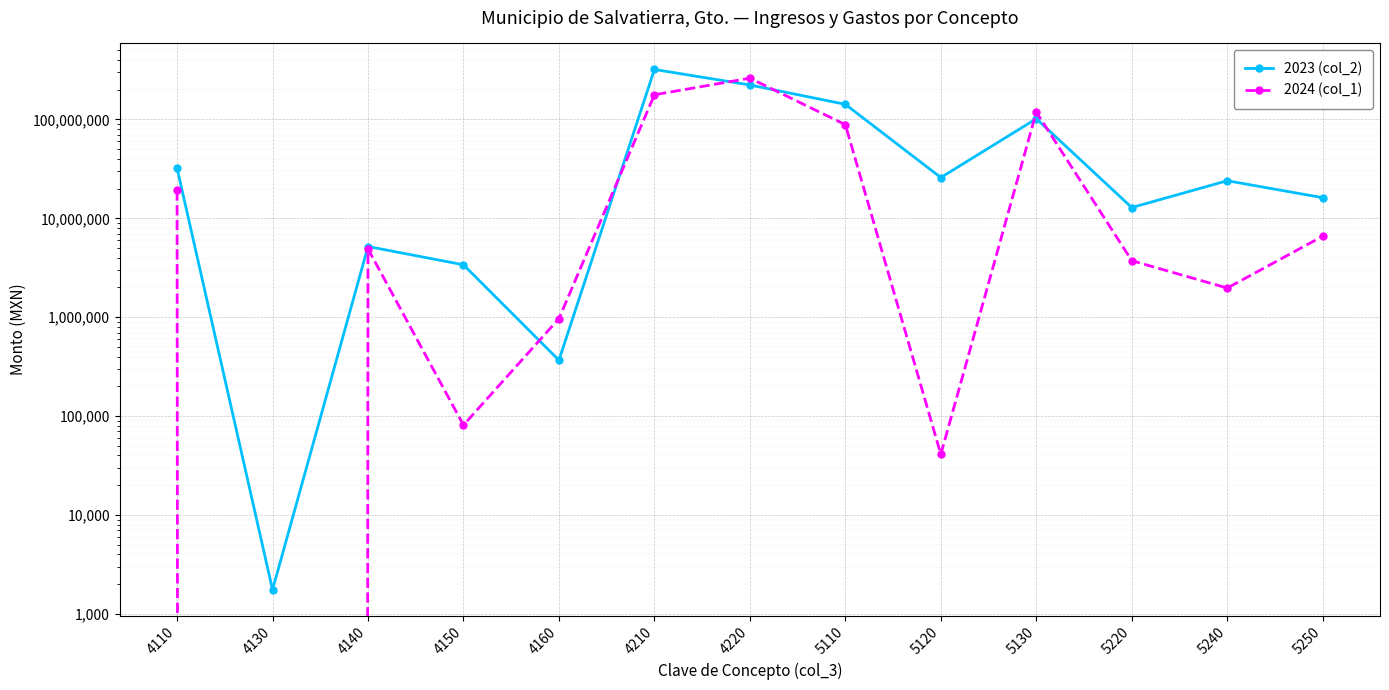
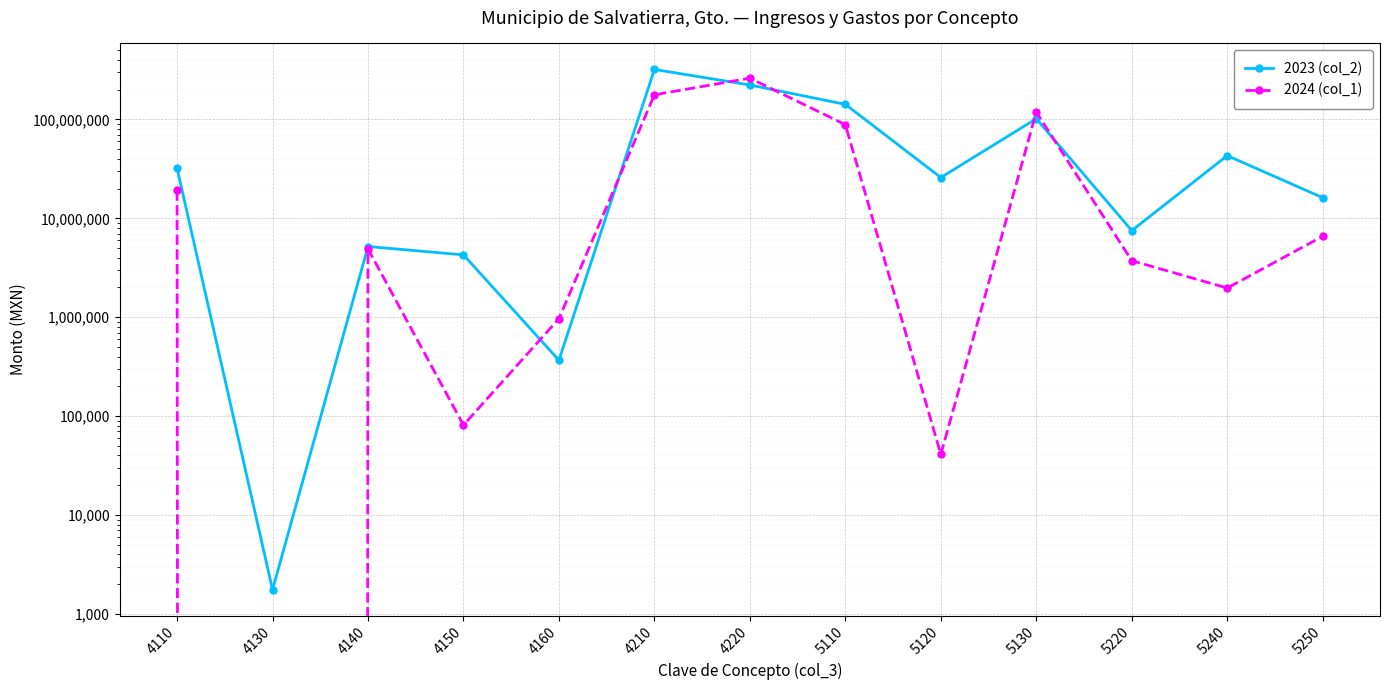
2023 (col_2), 4150: 3,400,000 -> 4,300,000
2023 (col_2), 5220: 13,000,000 -> 8,000,000
2023 (col_2), 5240: 24,000,000 -> 40,000,000
